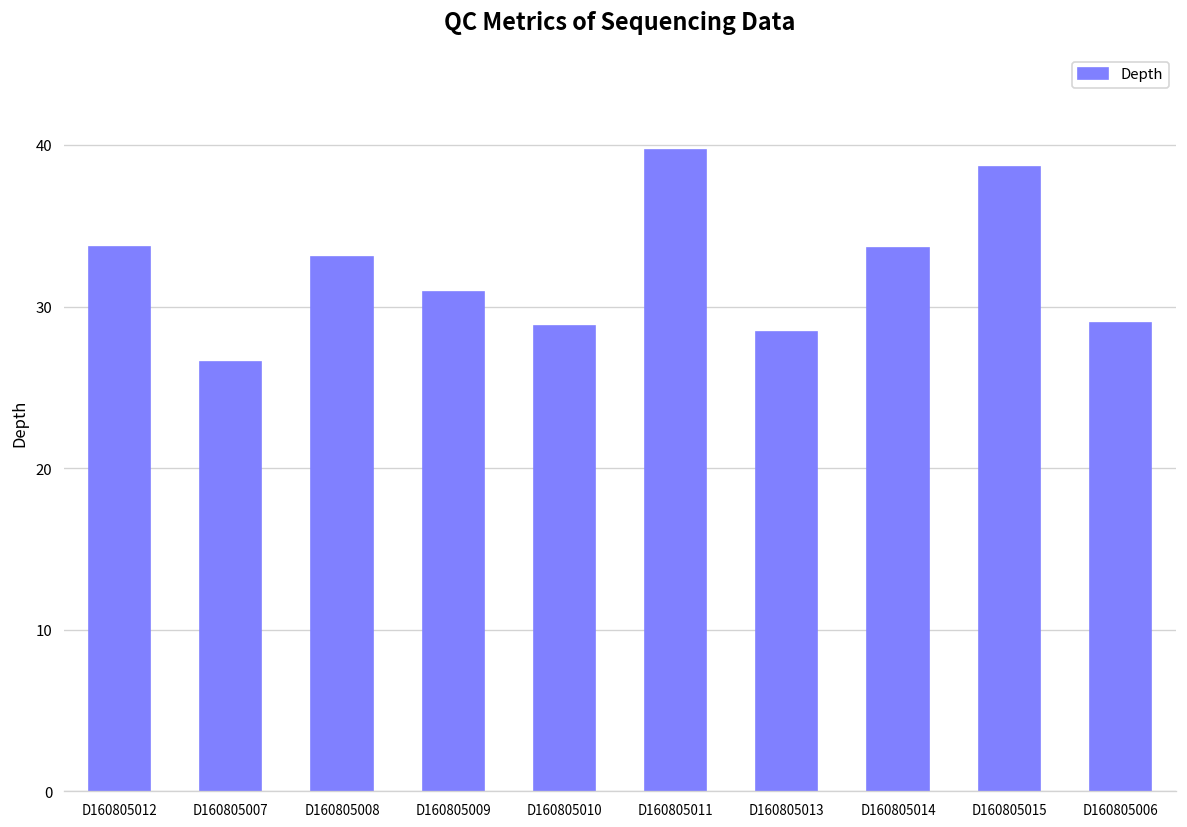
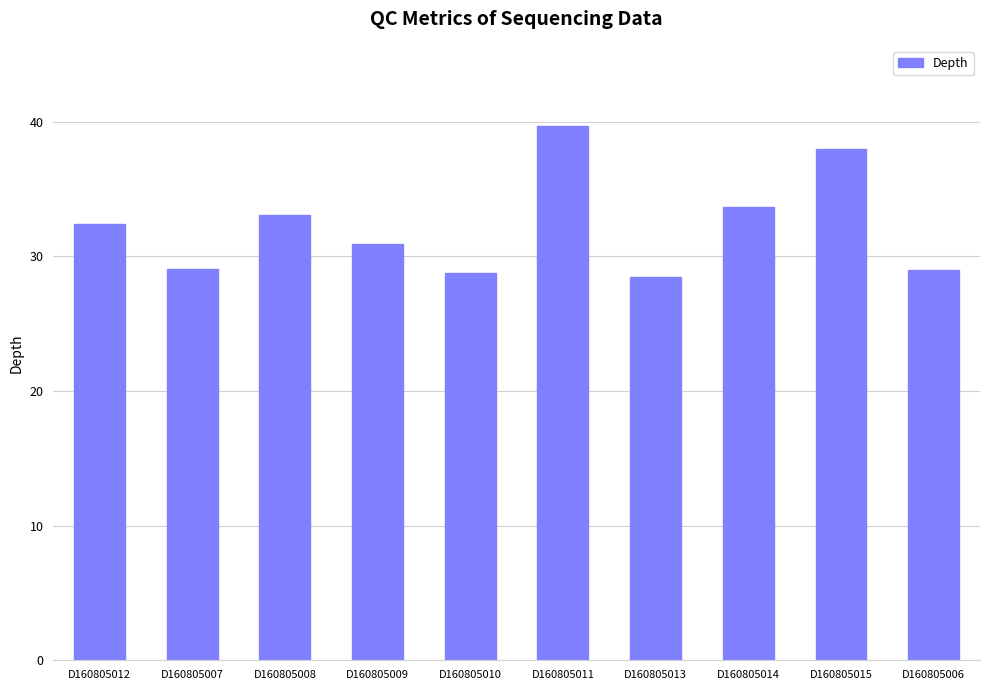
D160805012: 33.7 -> 32.4
D160805007: 26.6 -> 29.1
D160805015: 38.6 -> 37.9
